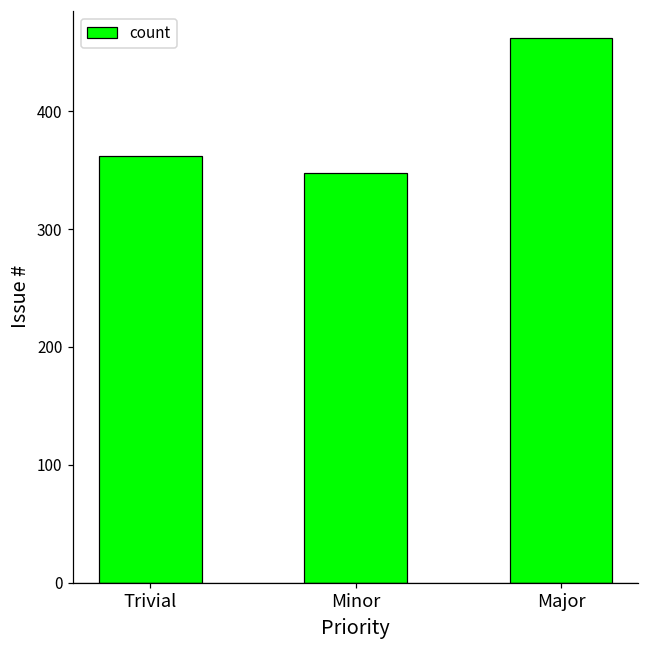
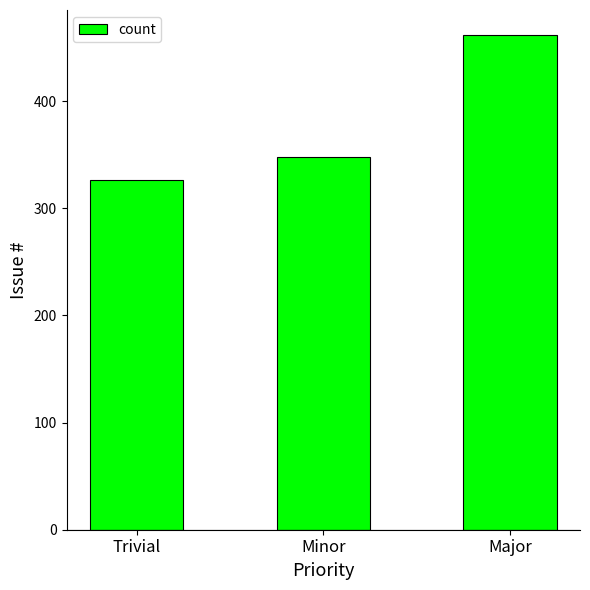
Trivial: 362 -> 326
